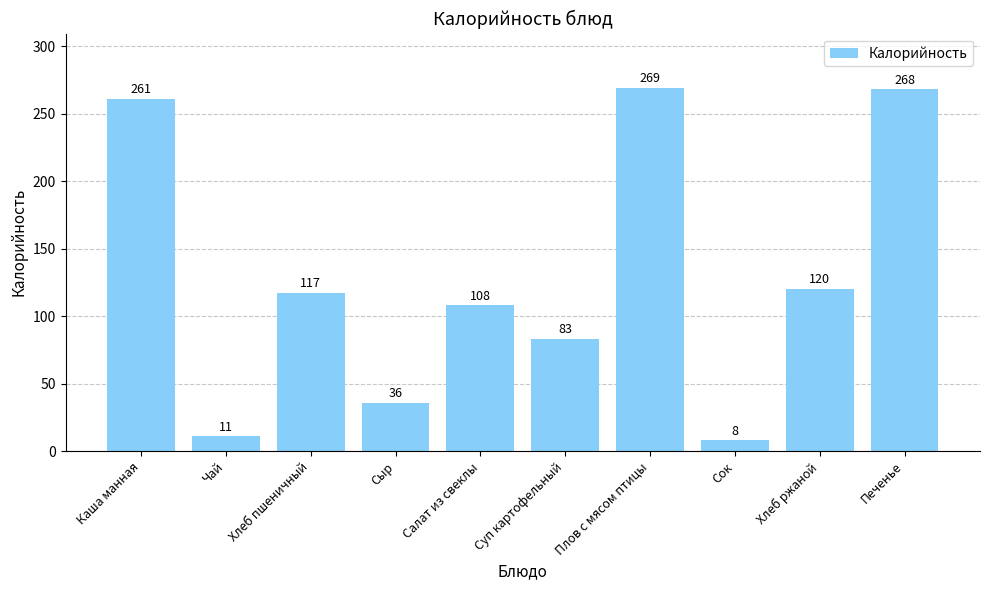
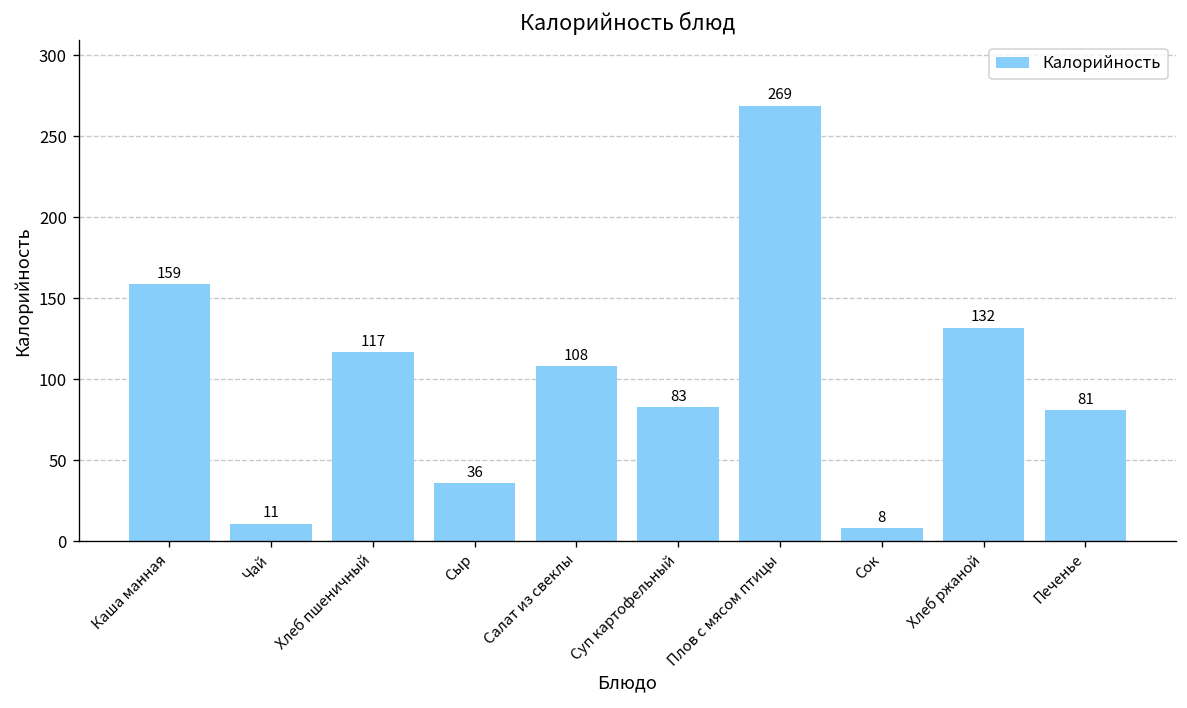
Каша манная: 261 -> 159
Хлеб ржаной: 120 -> 132
Печенье: 268 -> 81
